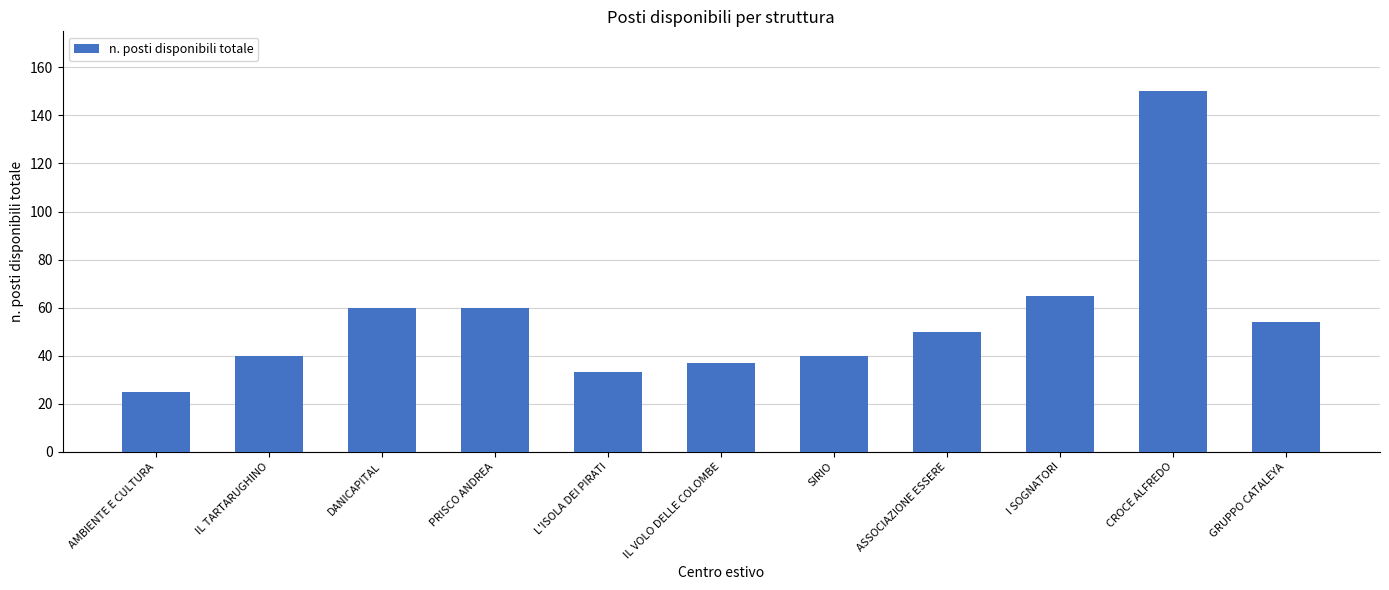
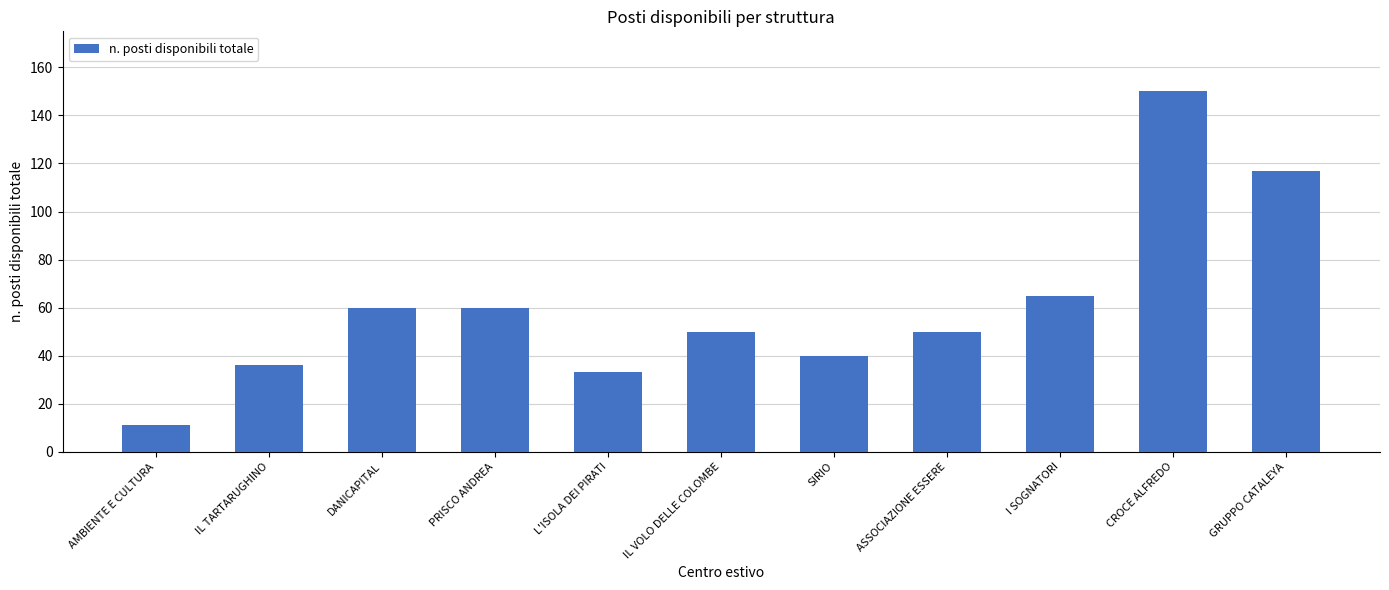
AMBIENTE E CULTURA: 25 -> 11
IL TARTARUGHINO: 40 -> 36
IL VOLO DELLE COLOMBE: 37 -> 50
GRUPPO CATALEYA: 54 -> 117
